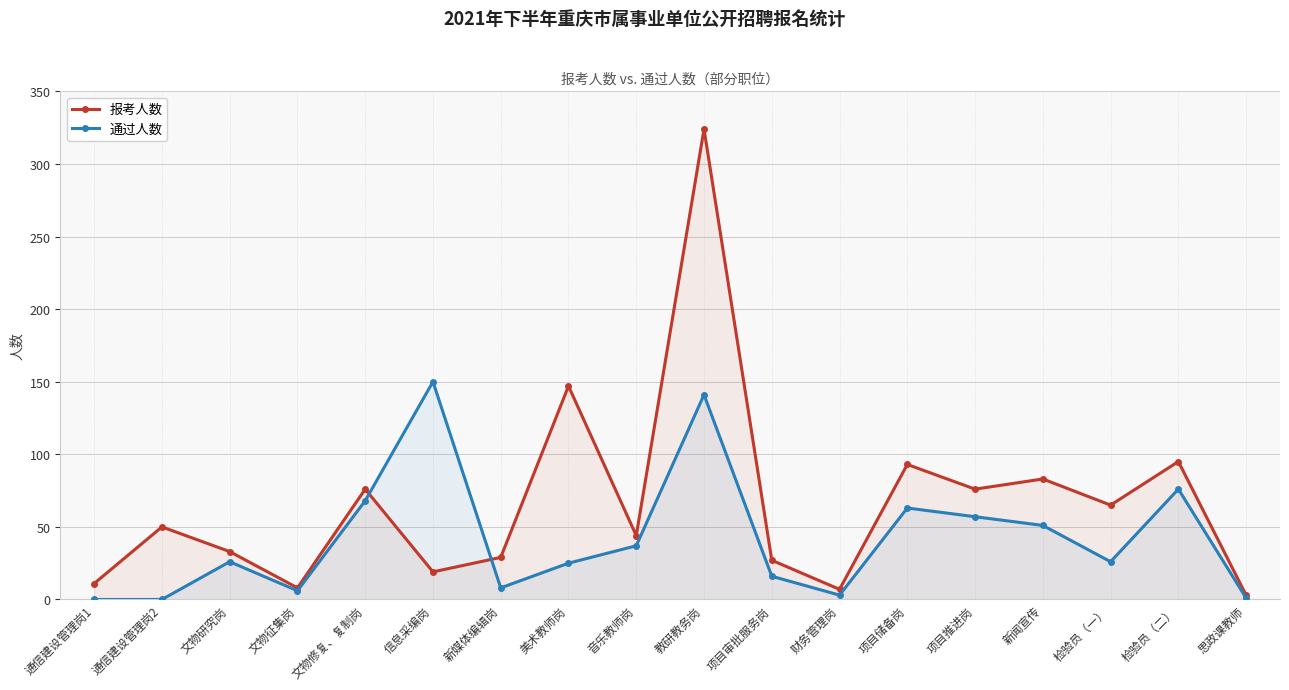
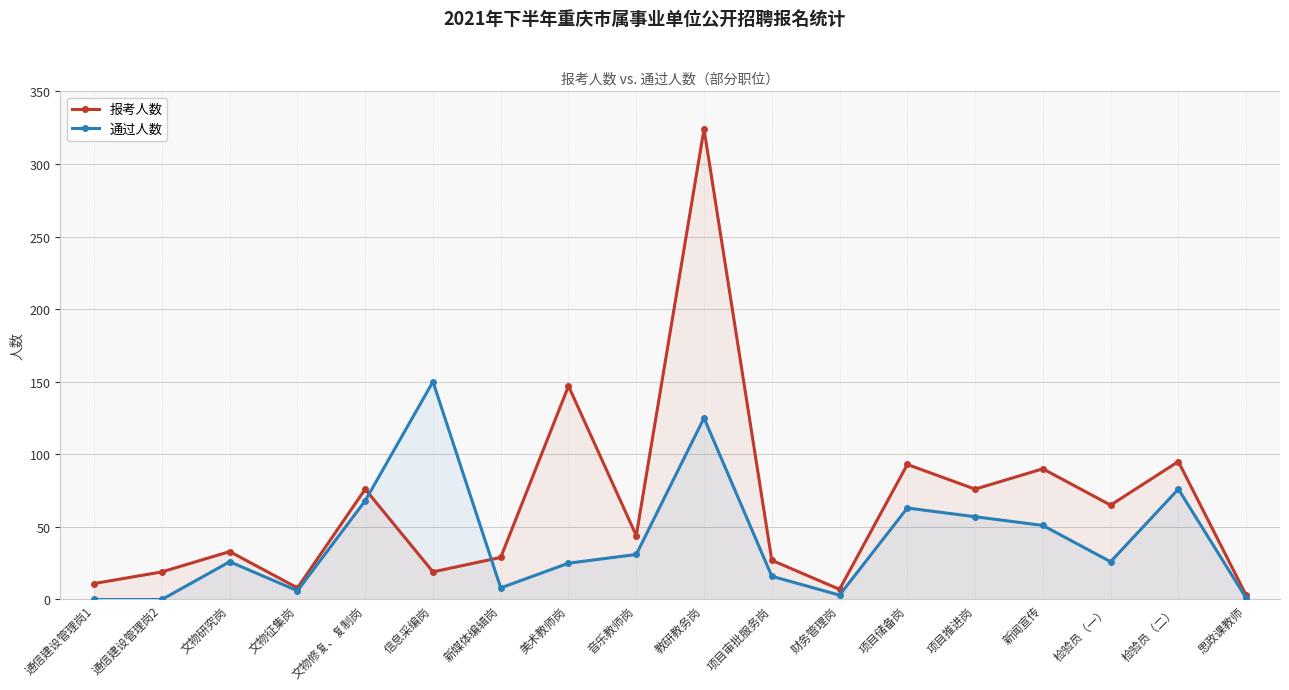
报考人数, 通信建设管理岗2: 50 -> 19
通过人数, 音乐教师岗: 37 -> 31
通过人数, 教研教务岗: 141 -> 125
报考人数, 新闻宣传: 83 -> 90
